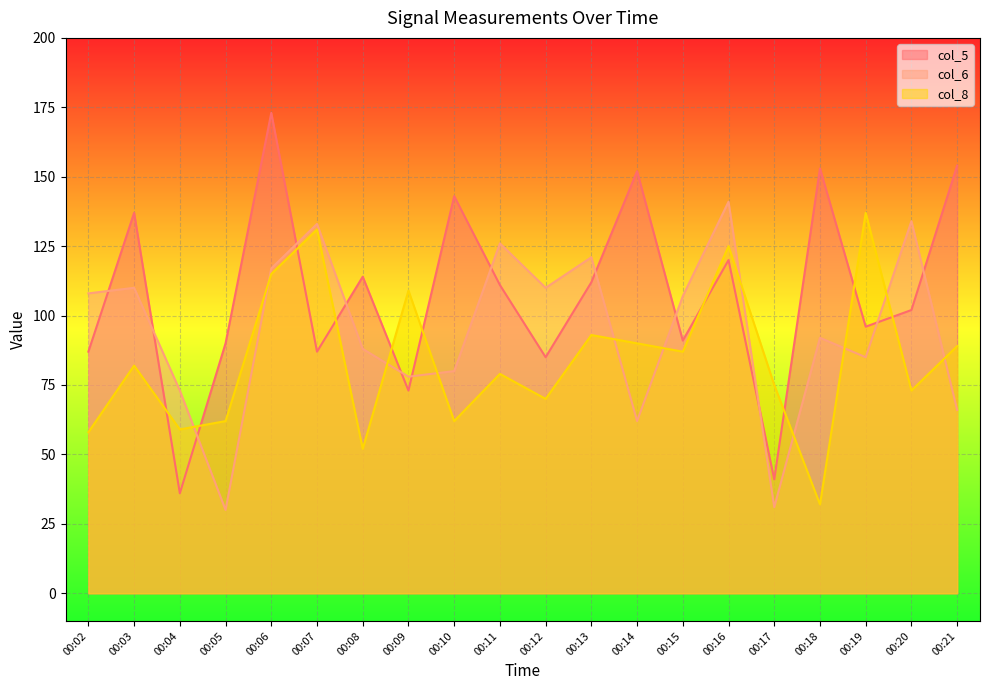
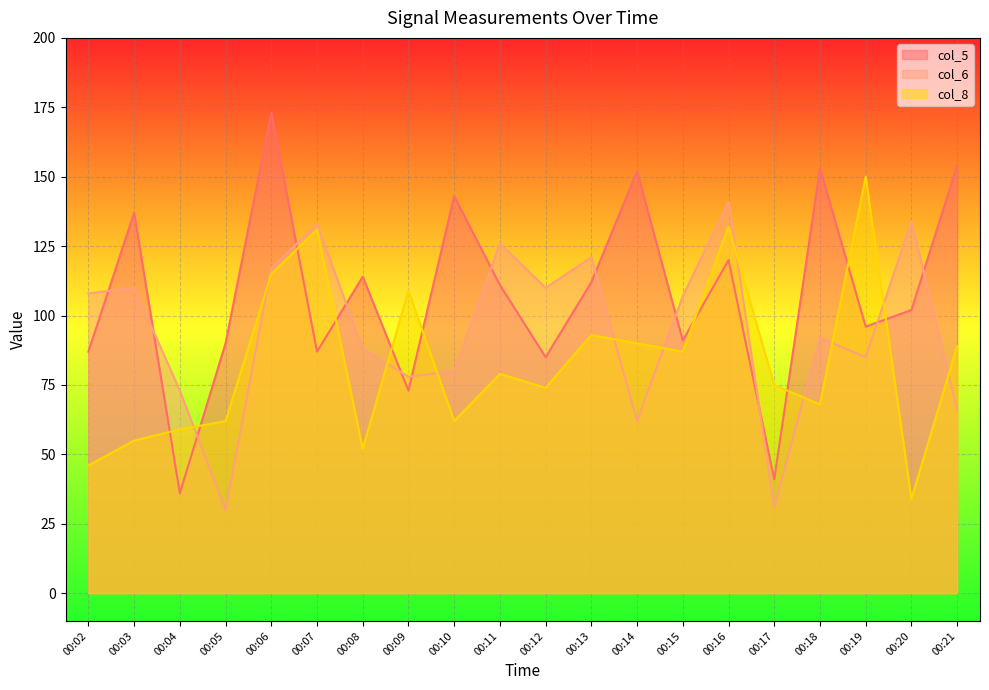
col_8, 00:02: 58 -> 46
col_8, 00:03: 82 -> 55
col_8, 00:12: 70 -> 74
col_8, 00:16: 125 -> 132
col_8, 00:18: 32 -> 68
col_8, 00:19: 137 -> 150
col_8, 00:20: 73 -> 34
